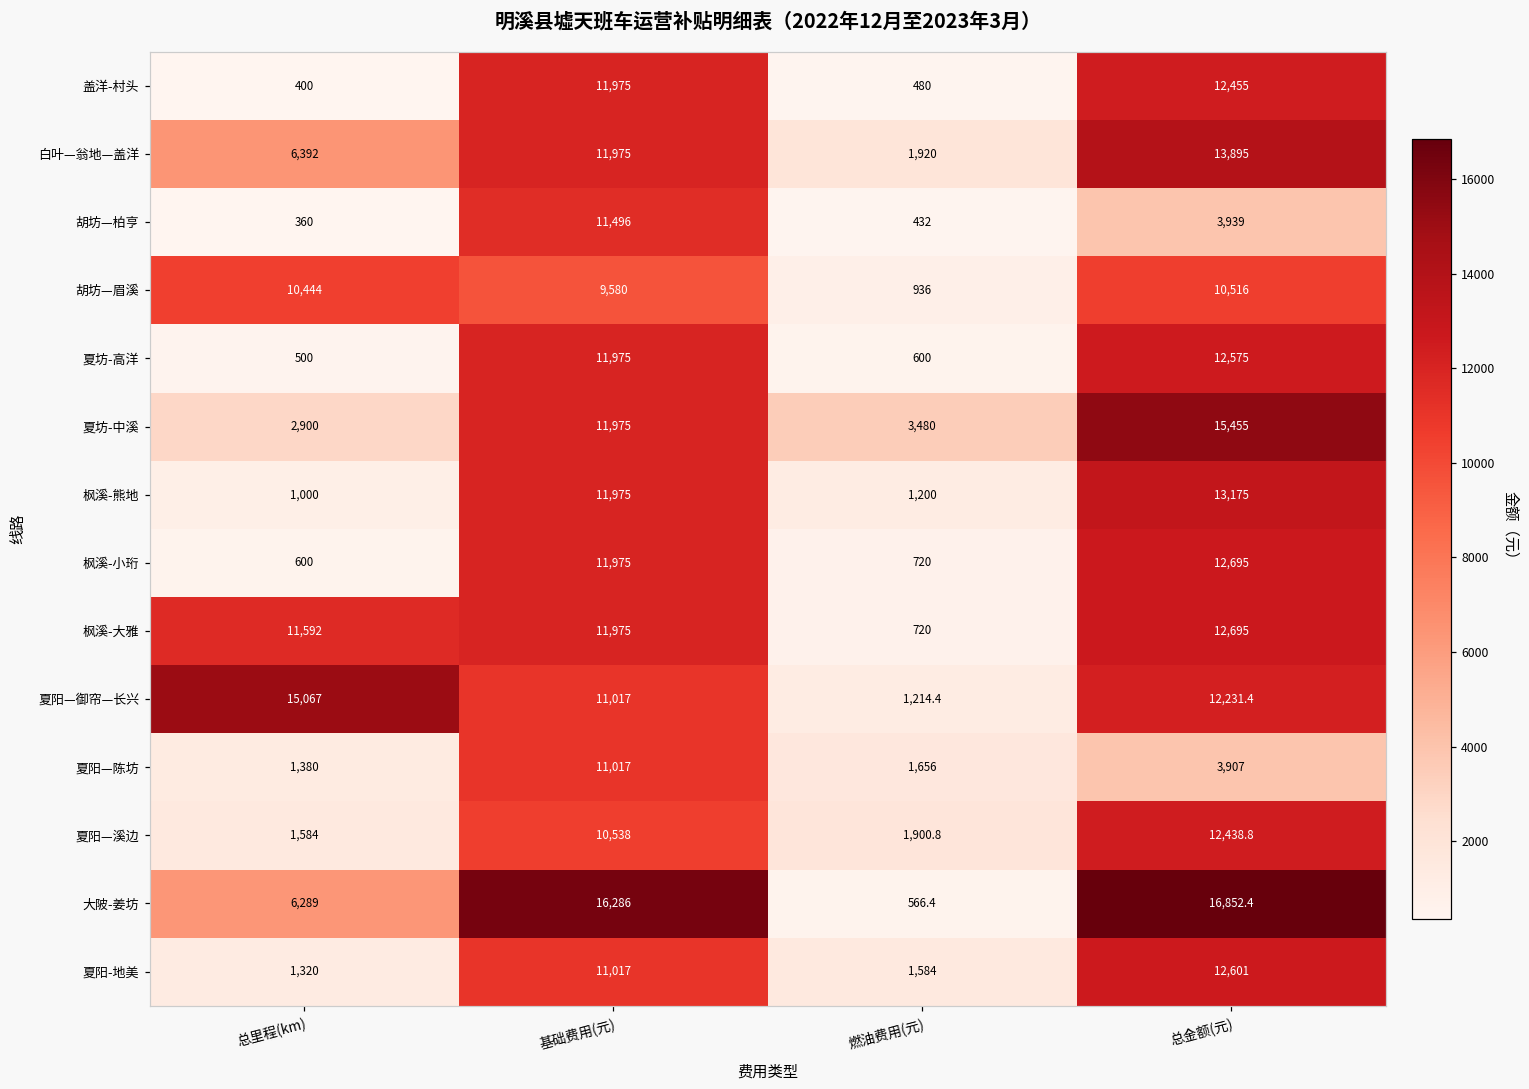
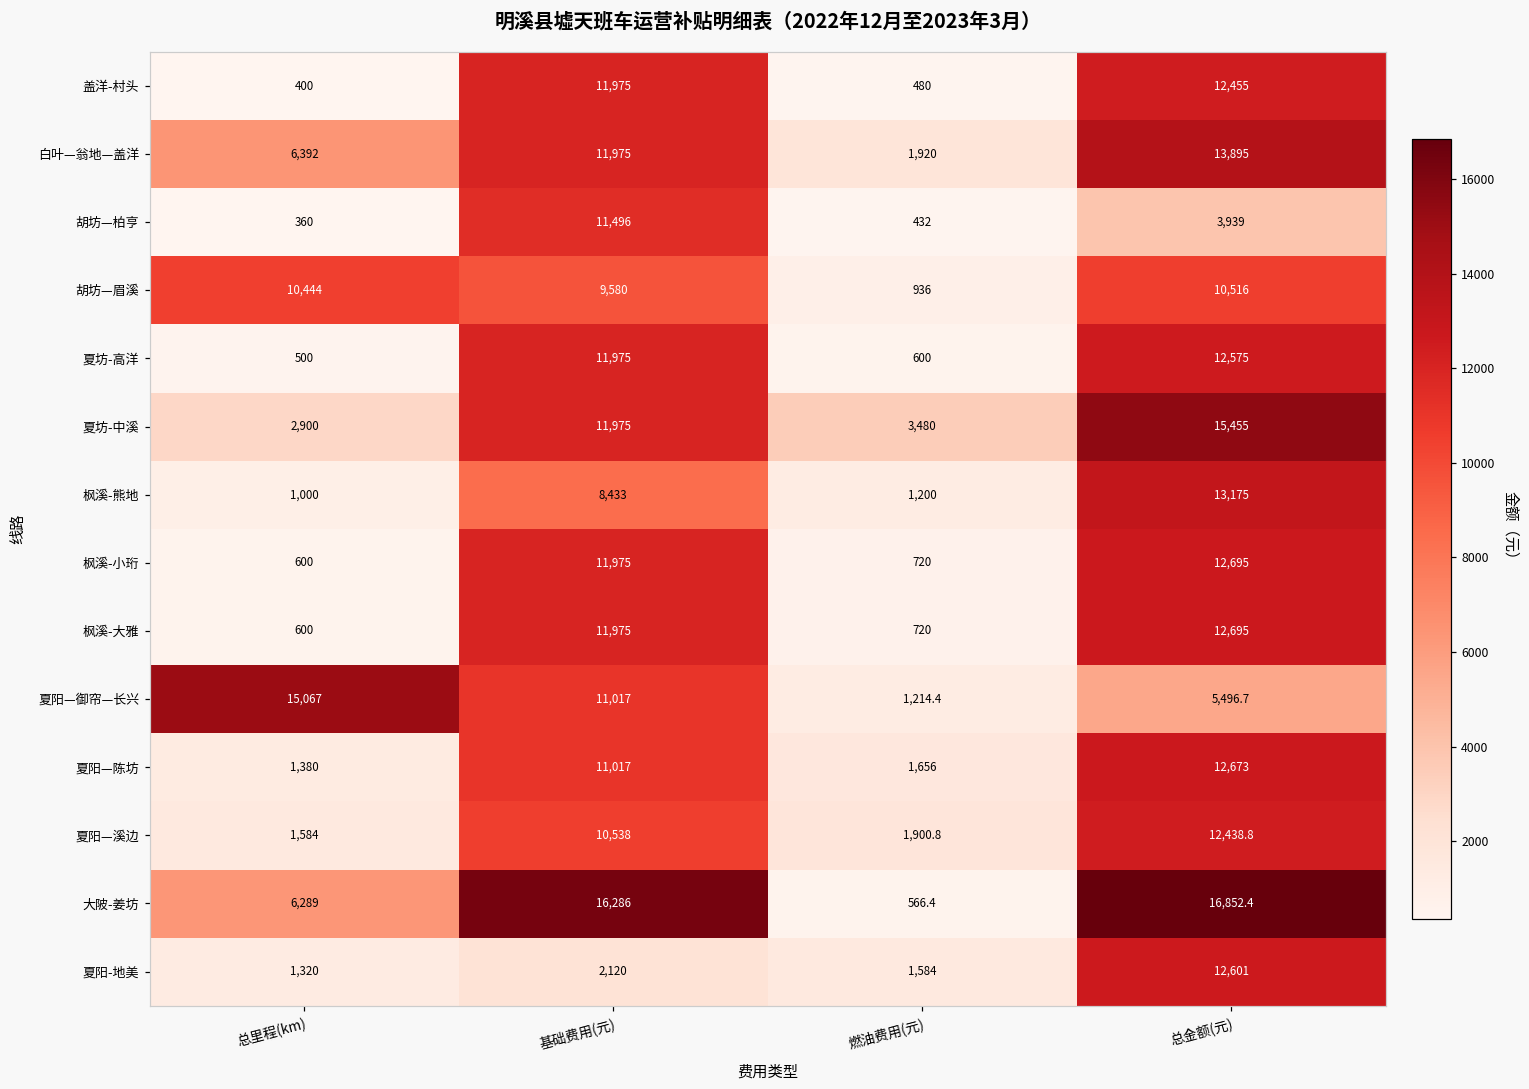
枫溪-熊地, 基础费用(元): 11,975 -> 8,433
枫溪-大雅, 总里程(km): 11,592 -> 600
夏阳—御帘—长兴, 总金额(元): 12,231.4 -> 5,496.7
夏阳—陈坊, 总金额(元): 3,907 -> 12,673
夏阳-地美, 基础费用(元): 11,017 -> 2,120
